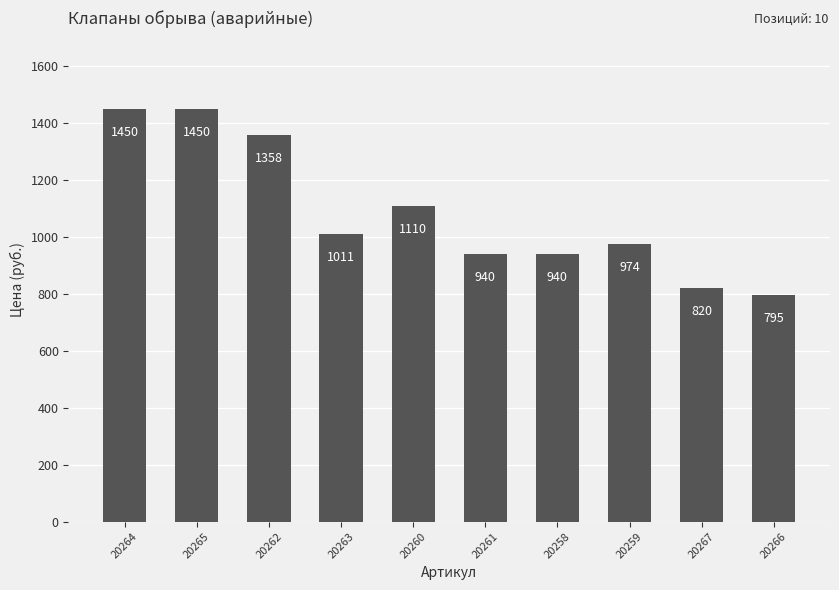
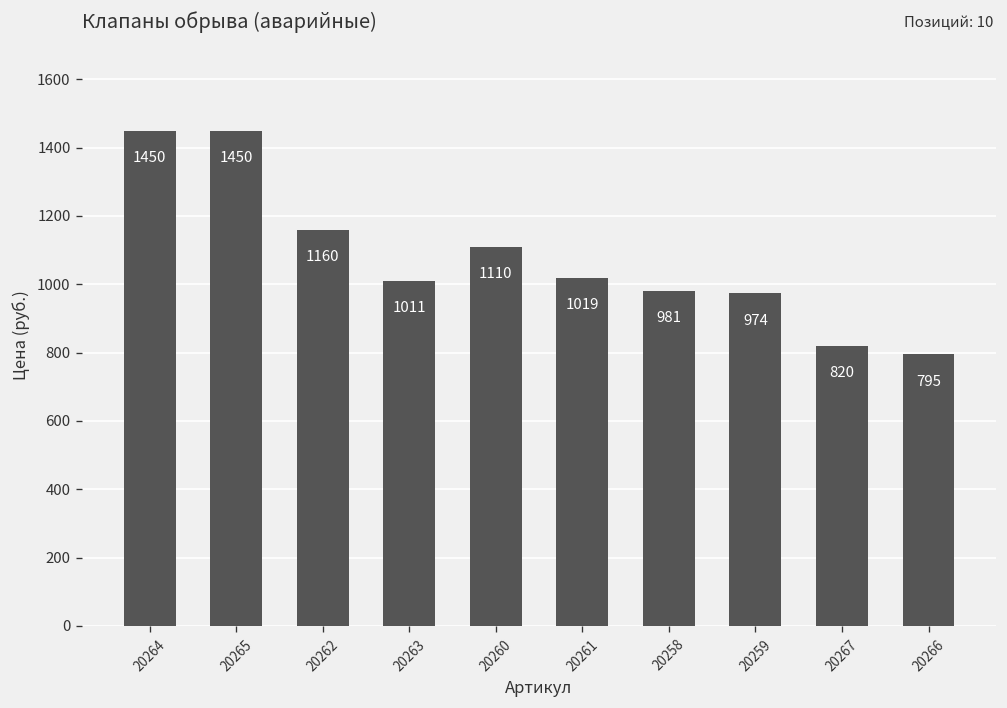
20262: 1358 -> 1160
20261: 940 -> 1019
20258: 940 -> 981
